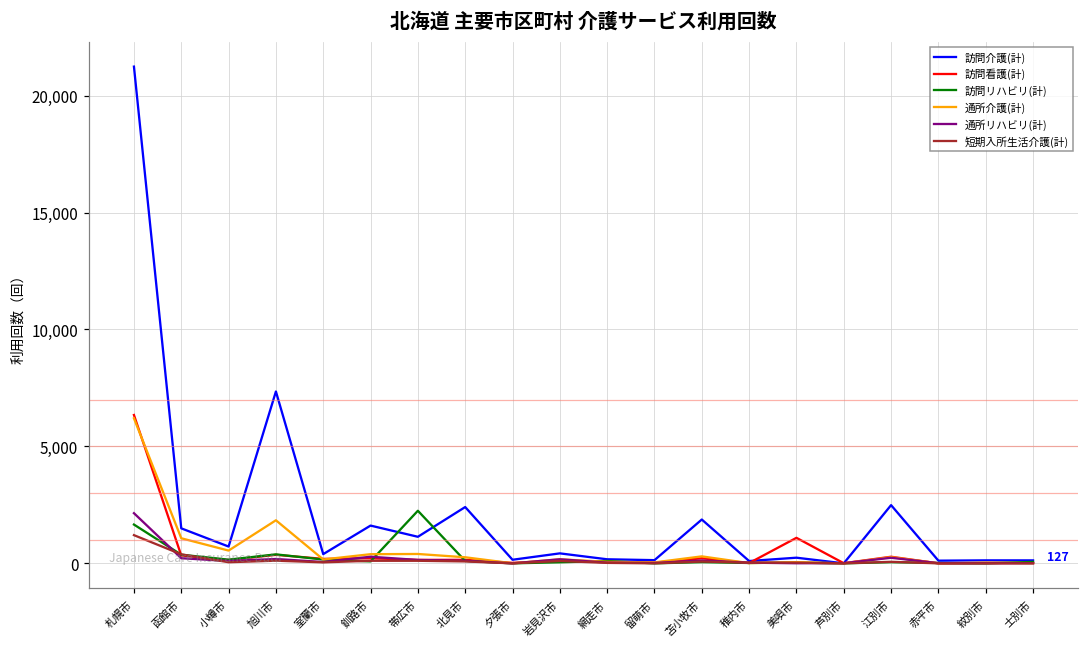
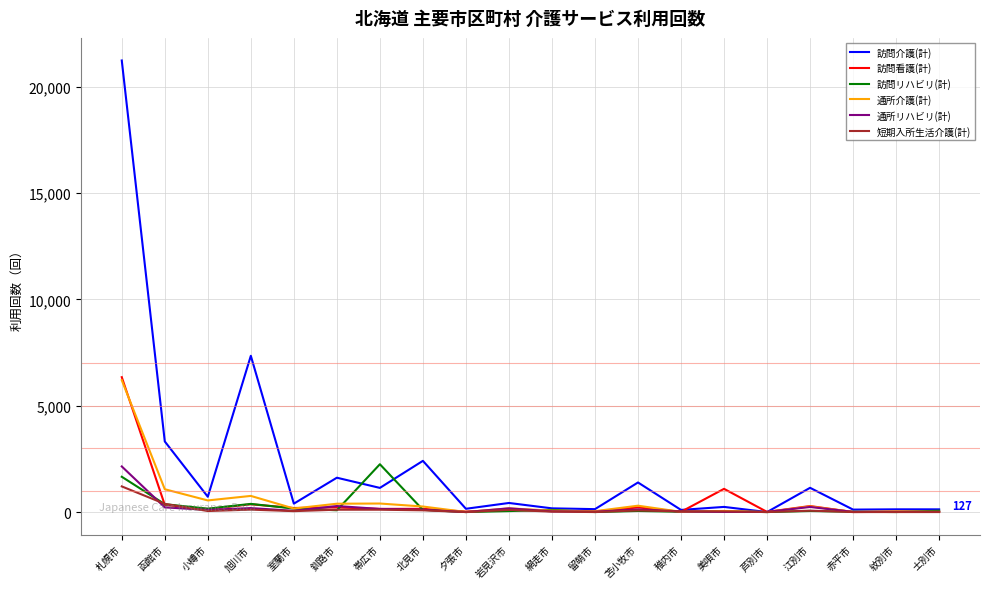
訪問介護(計), 函館市: 1,500 -> 3,300
通所介護(計), 旭川市: 1,800 -> 800
訪問介護(計), 苫小牧市: 1,900 -> 1,400
訪問介護(計), 江別市: 2,500 -> 1,100
